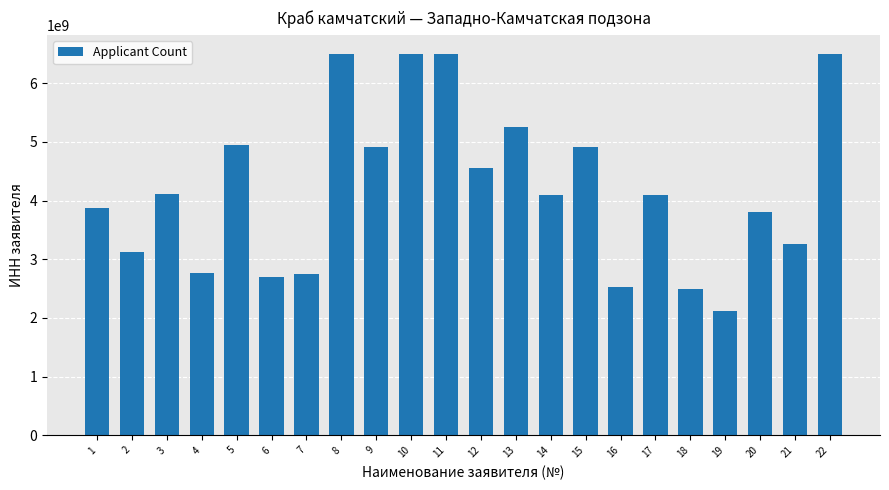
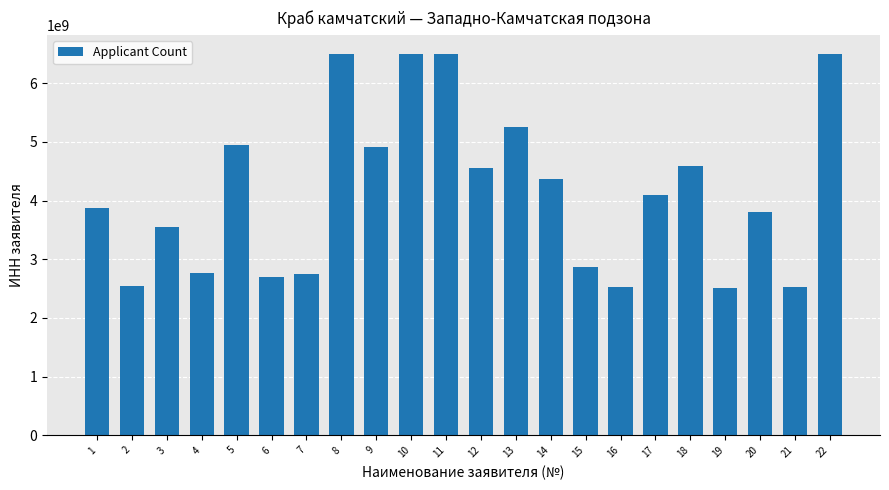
2: 3100000000 -> 2500000000
3: 4100000000 -> 3600000000
14: 4100000000 -> 4400000000
15: 4900000000 -> 2900000000
18: 2500000000 -> 4600000000
19: 2100000000 -> 2500000000
21: 3300000000 -> 2500000000
